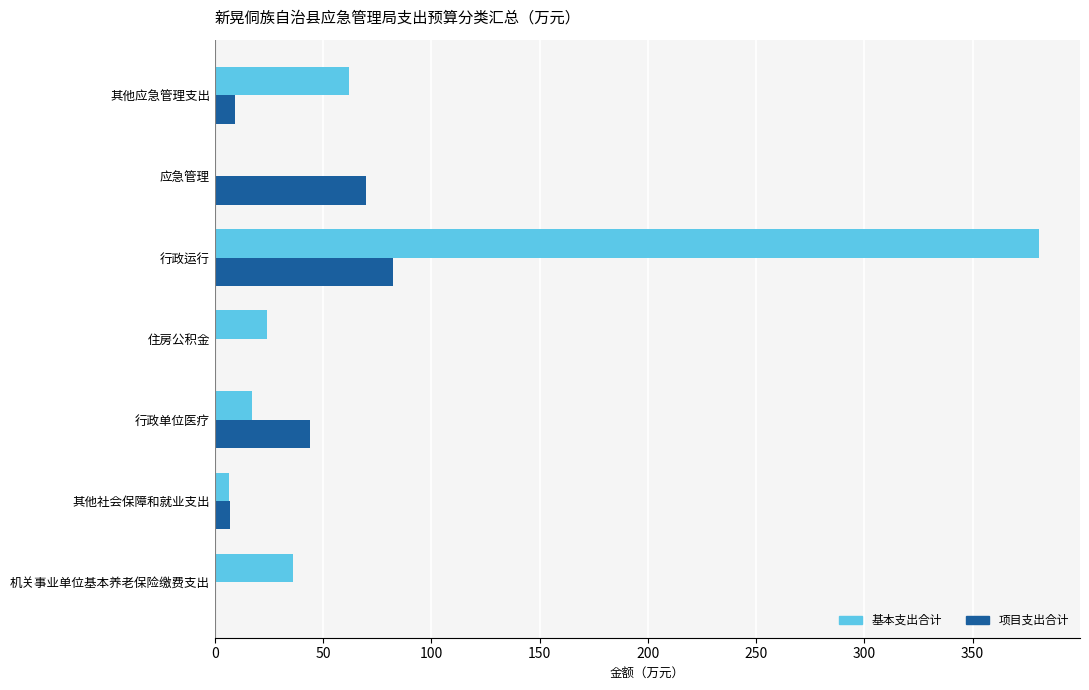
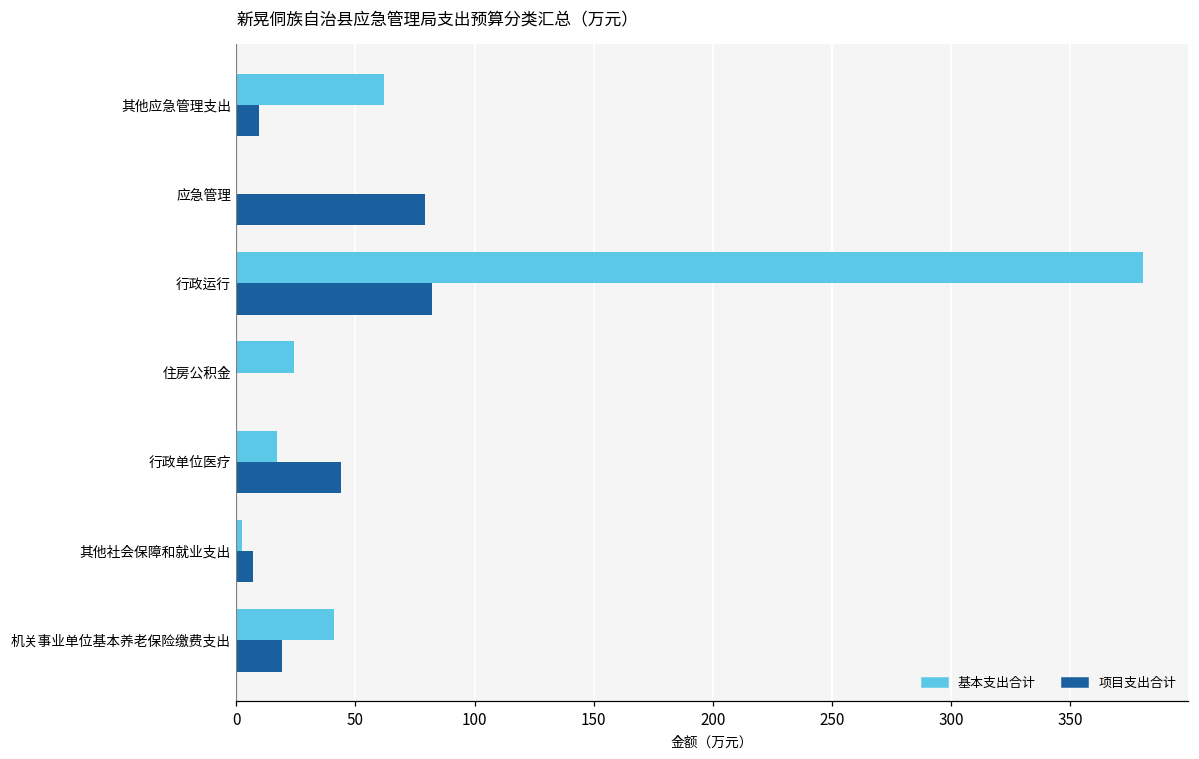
项目支出合计, 应急管理: 70 -> 79
基本支出合计, 其他社会保障和就业支出: 6 -> 2
基本支出合计, 机关事业单位基本养老保险缴费支出: 36 -> 41
项目支出合计, 机关事业单位基本养老保险缴费支出: 0 -> 19
